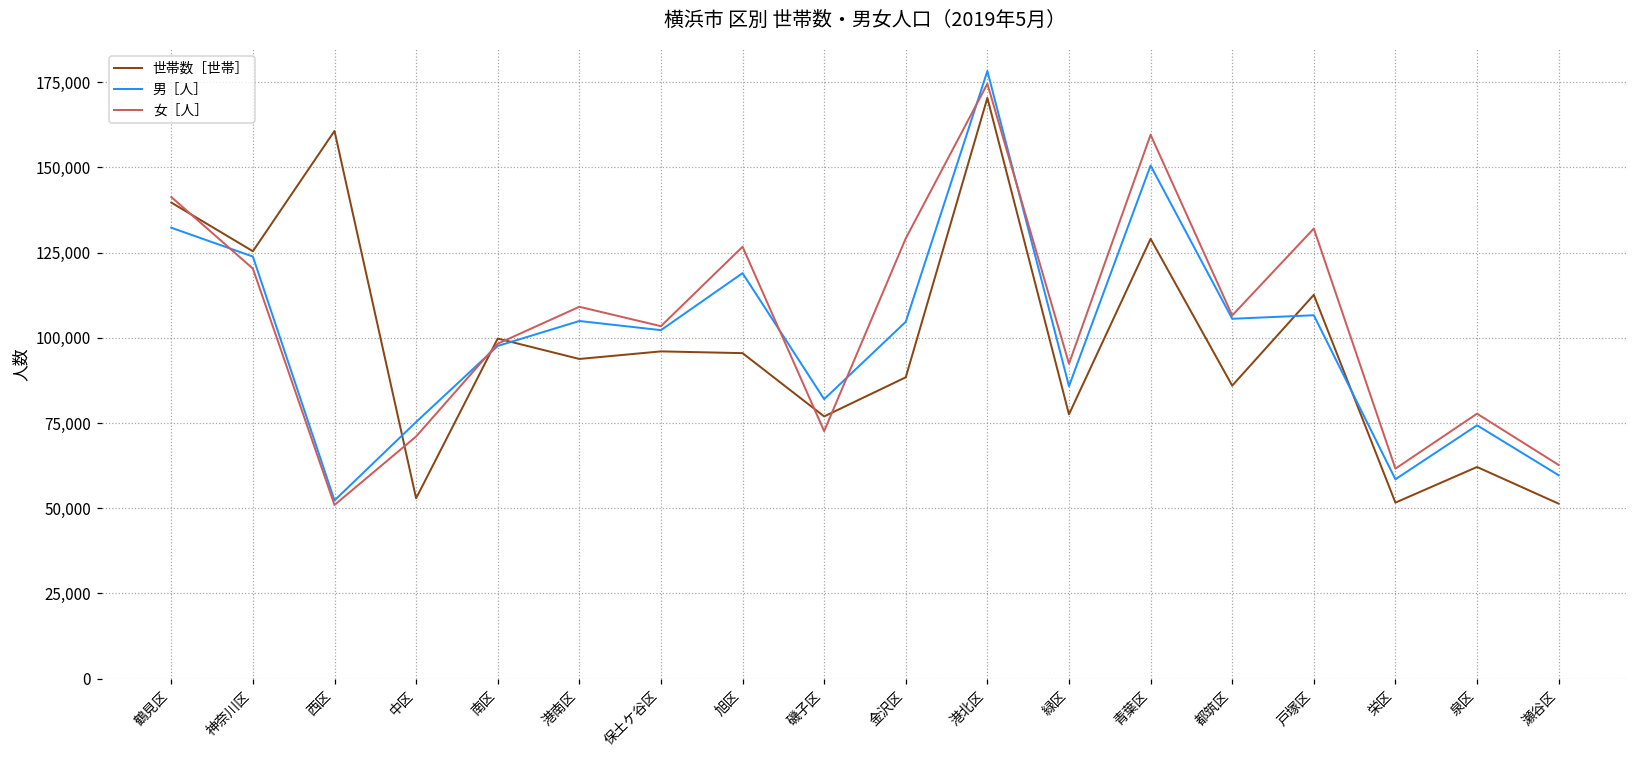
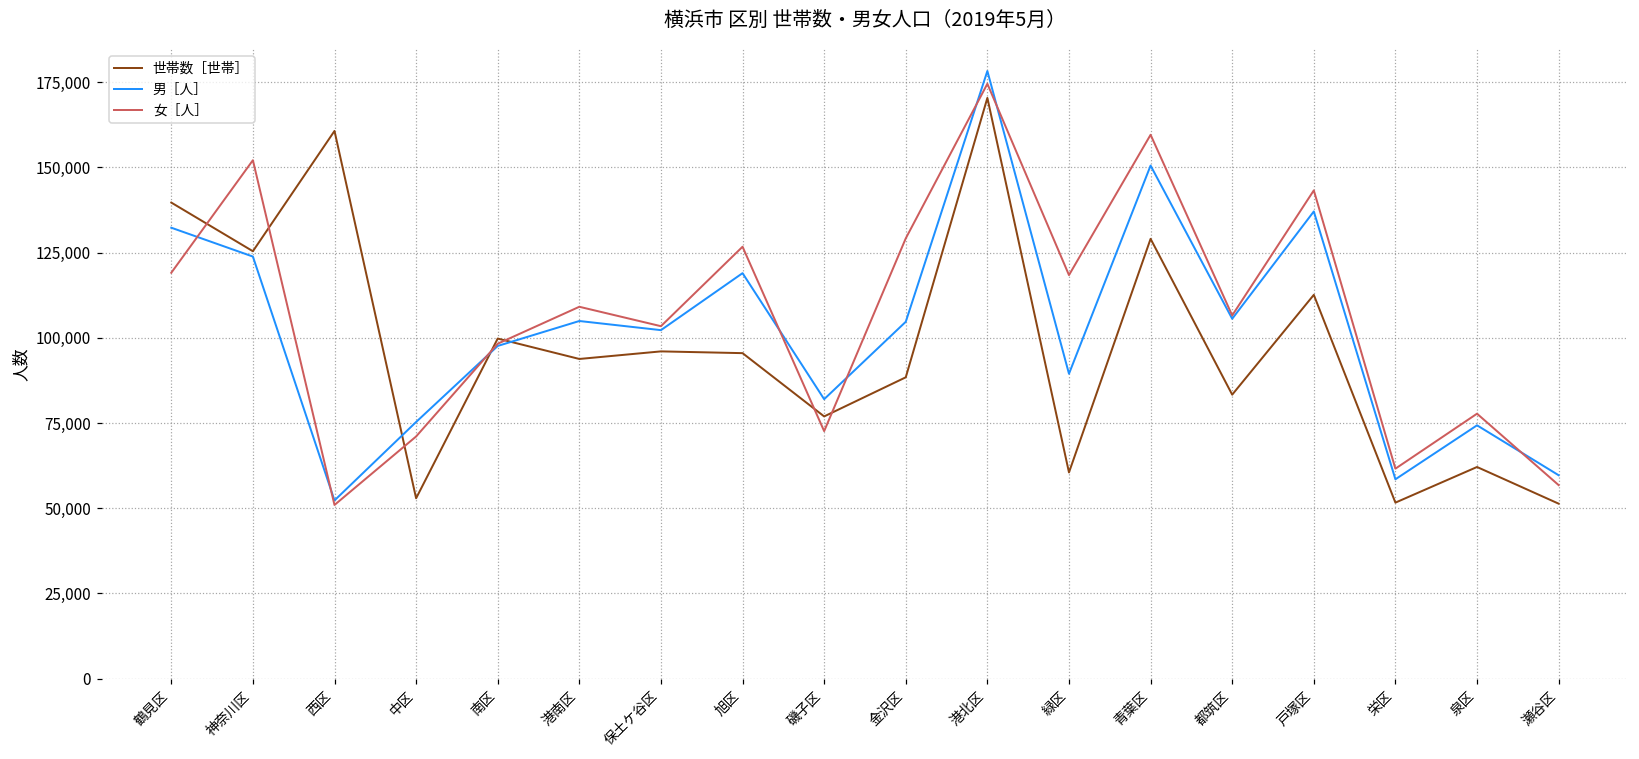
女［人］, 鶴見区: 141,000 -> 119,000
女［人］, 神奈川区: 120,000 -> 152,000
世帯数［世帯］, 緑区: 78,000 -> 60,000
男［人］, 緑区: 86,000 -> 89,000
女［人］, 緑区: 92,000 -> 118,000
世帯数［世帯］, 都筑区: 86,000 -> 83,000
男［人］, 戸塚区: 107,000 -> 137,000
女［人］, 戸塚区: 132,000 -> 143,000
女［人］, 瀬谷区: 63,000 -> 57,000
